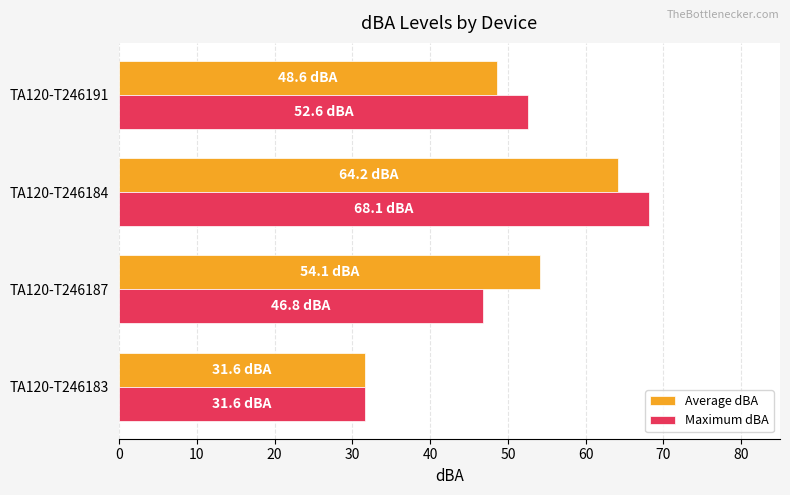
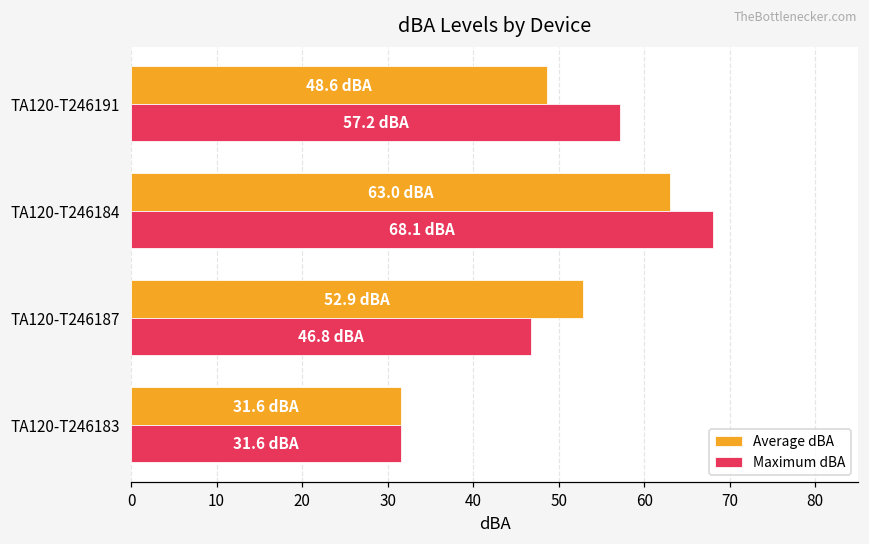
Maximum dBA, TA120-T246191: 52.6 -> 57.2
Average dBA, TA120-T246184: 64.2 -> 63.0
Average dBA, TA120-T246187: 54.1 -> 52.9
